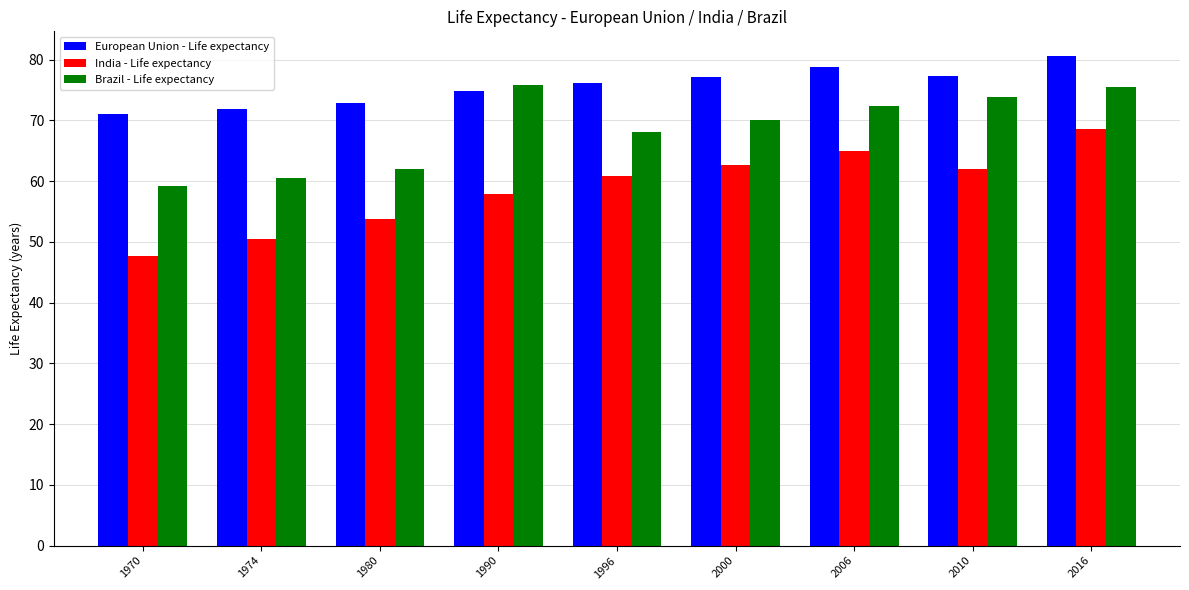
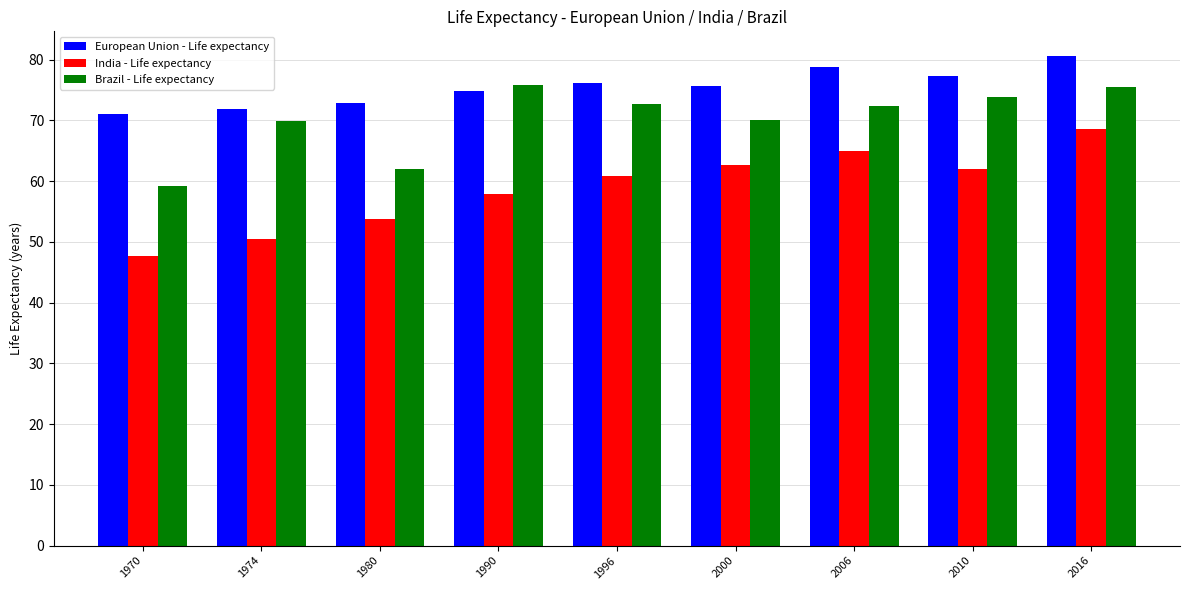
Brazil - Life expectancy, 1974: 61 -> 70
Brazil - Life expectancy, 1996: 68 -> 73
European Union - Life expectancy, 2000: 77 -> 76
